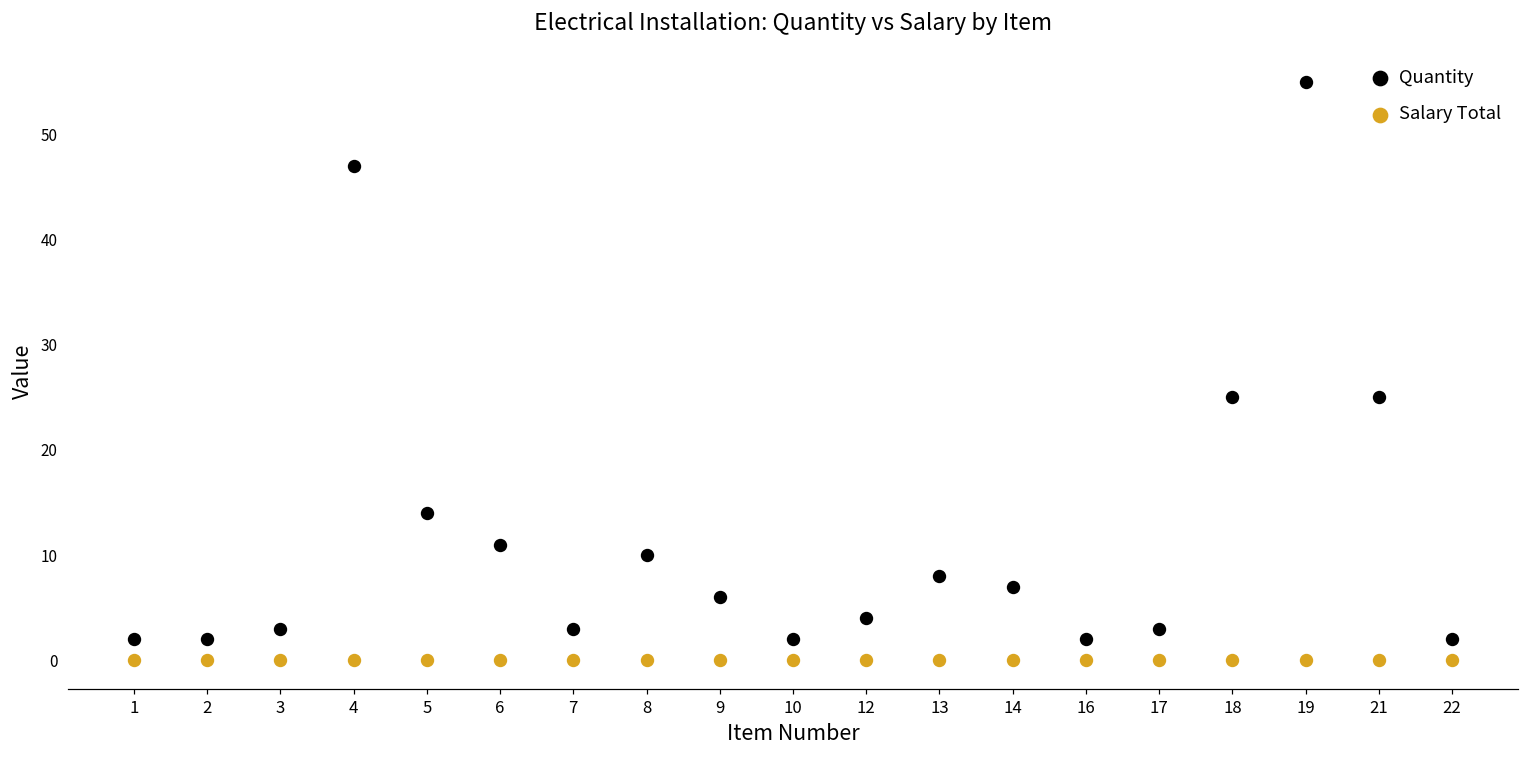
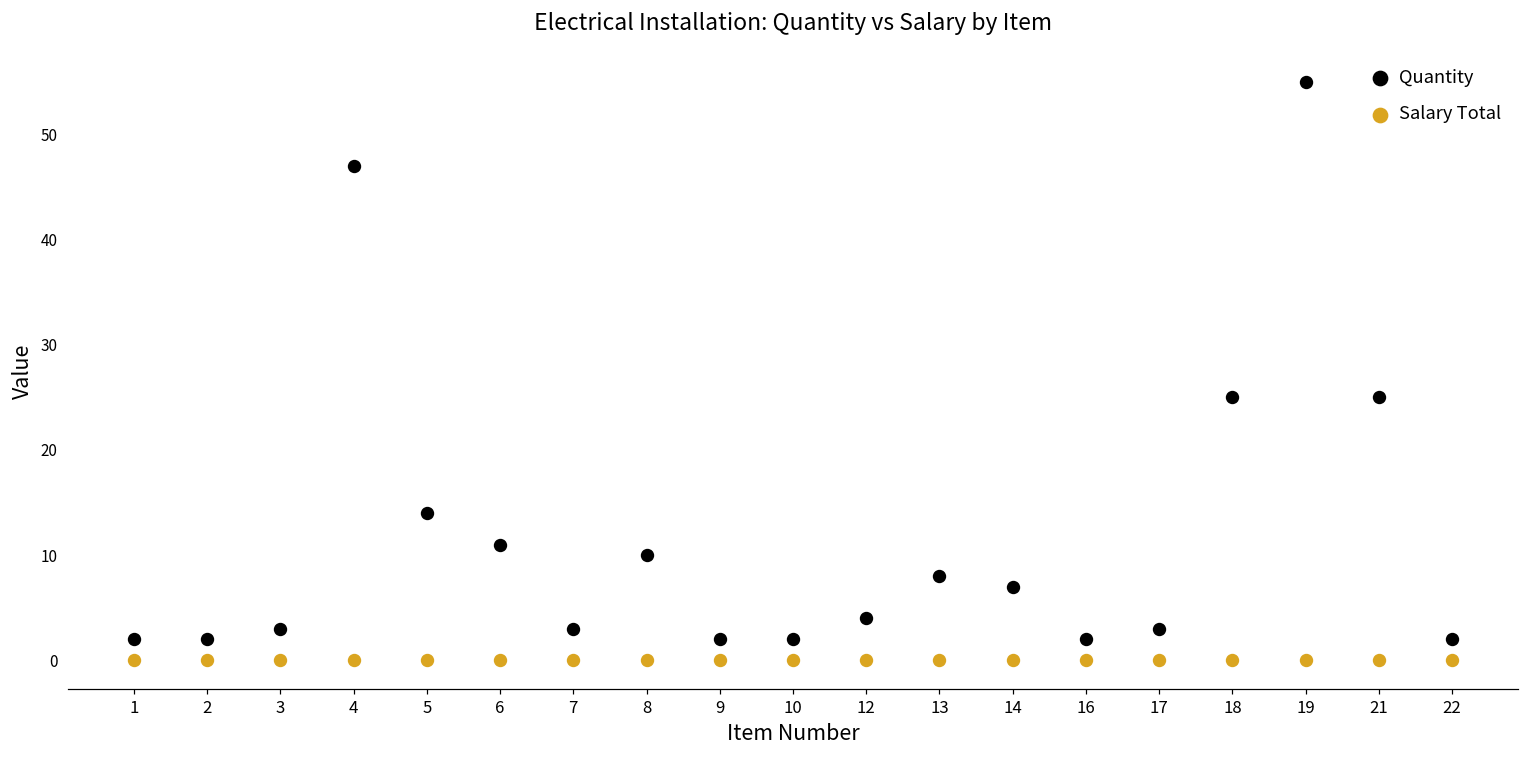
Quantity, 9: 6 -> 2
